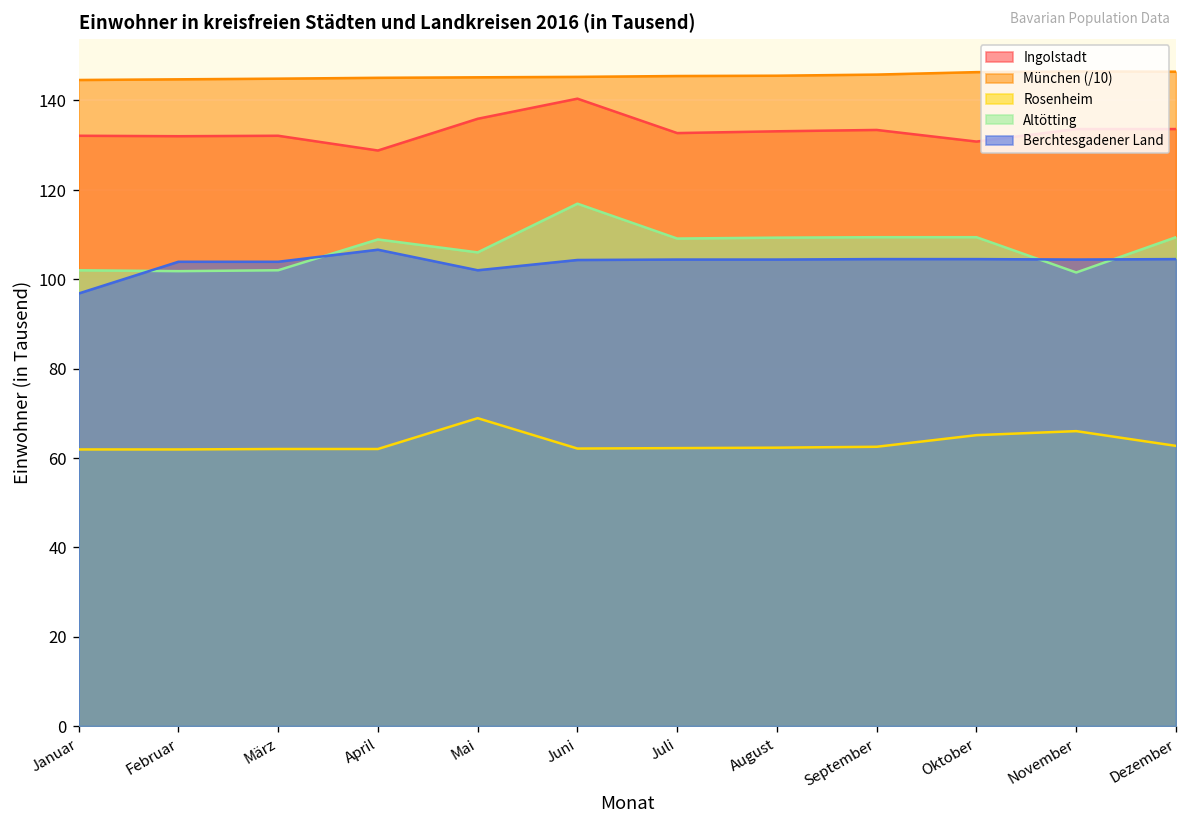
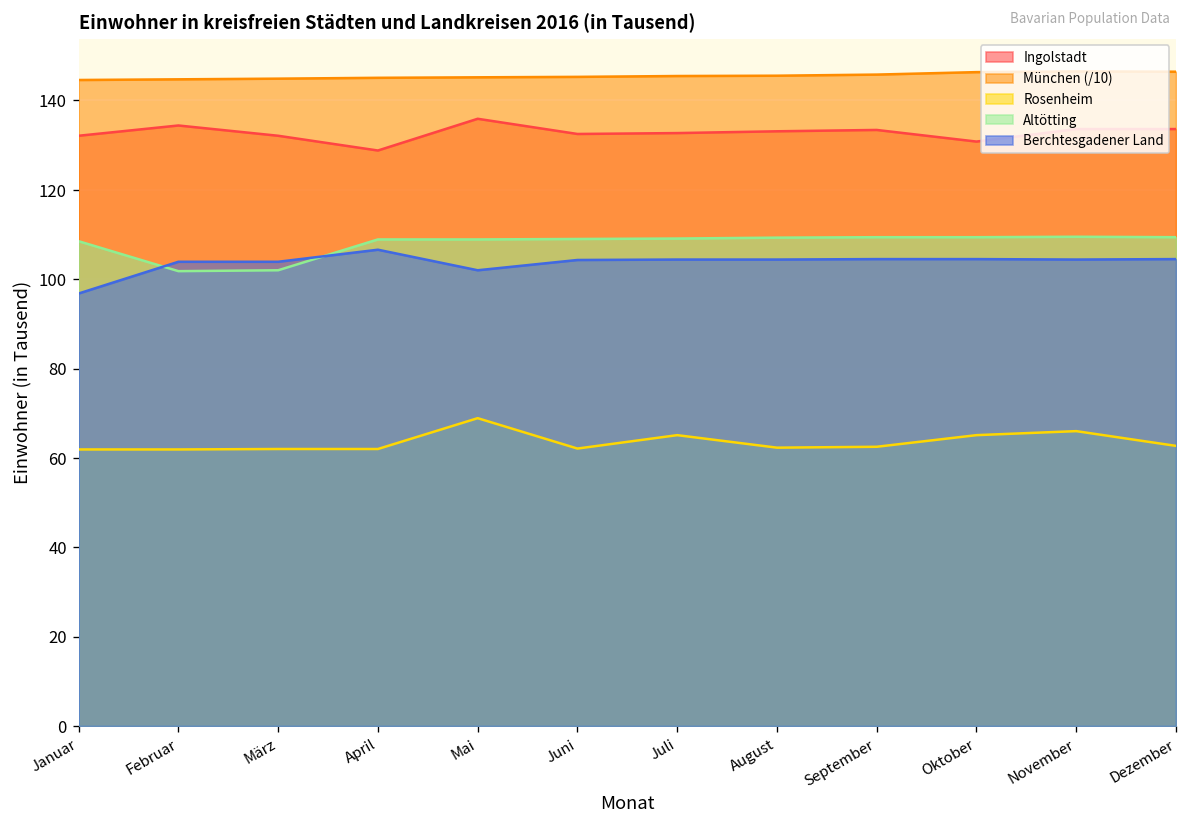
Altötting, Januar: 102 -> 109
Ingolstadt, Februar: 132 -> 134
Altötting, Mai: 106 -> 109
Ingolstadt, Juni: 140 -> 133
Altötting, Juni: 117 -> 109
Rosenheim, Juli: 62 -> 65
Altötting, November: 102 -> 110
